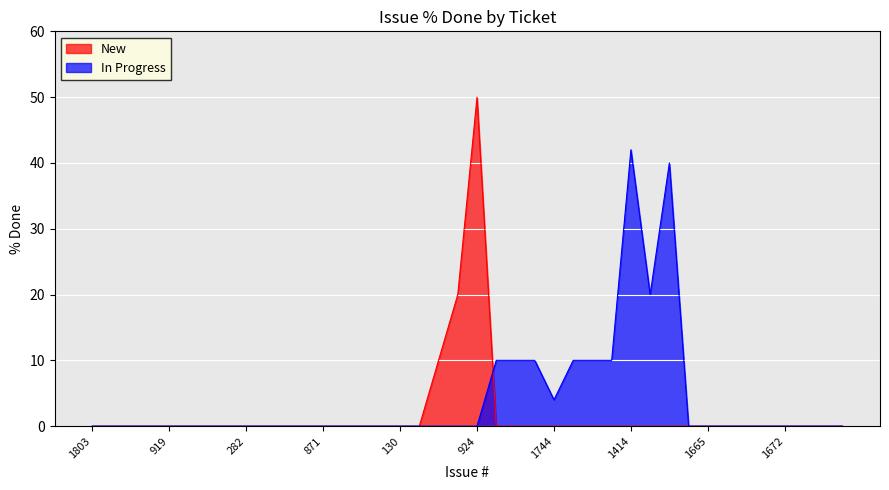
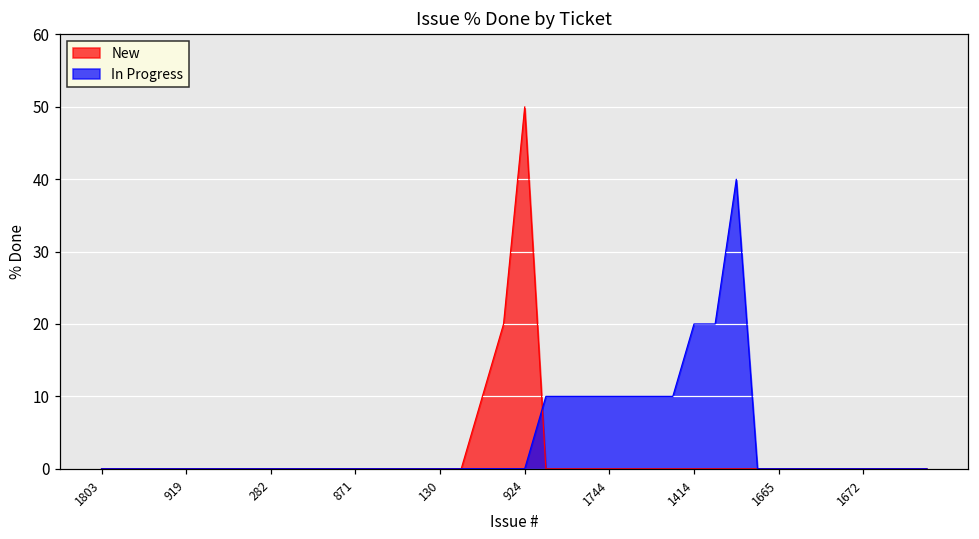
In Progress, 1744: 4 -> 10
In Progress, 1414: 42 -> 20
